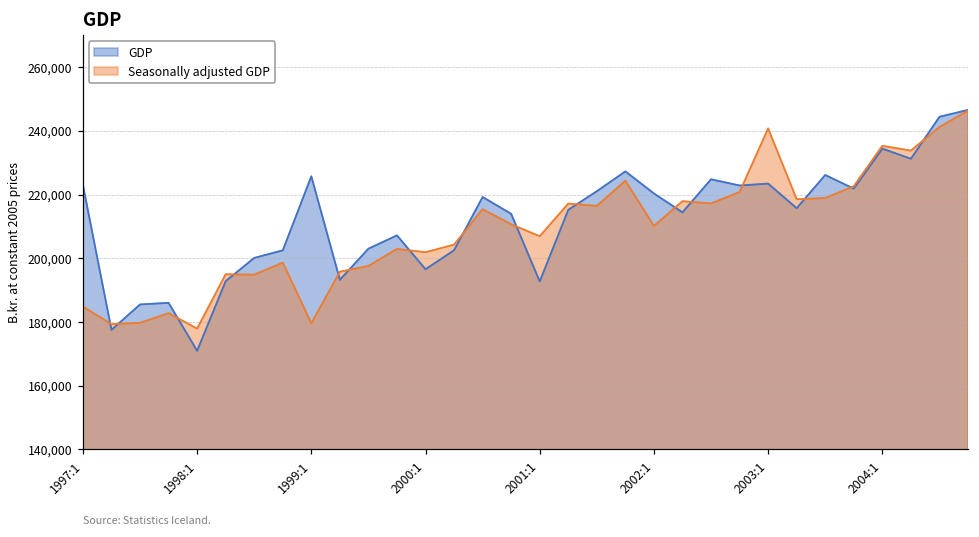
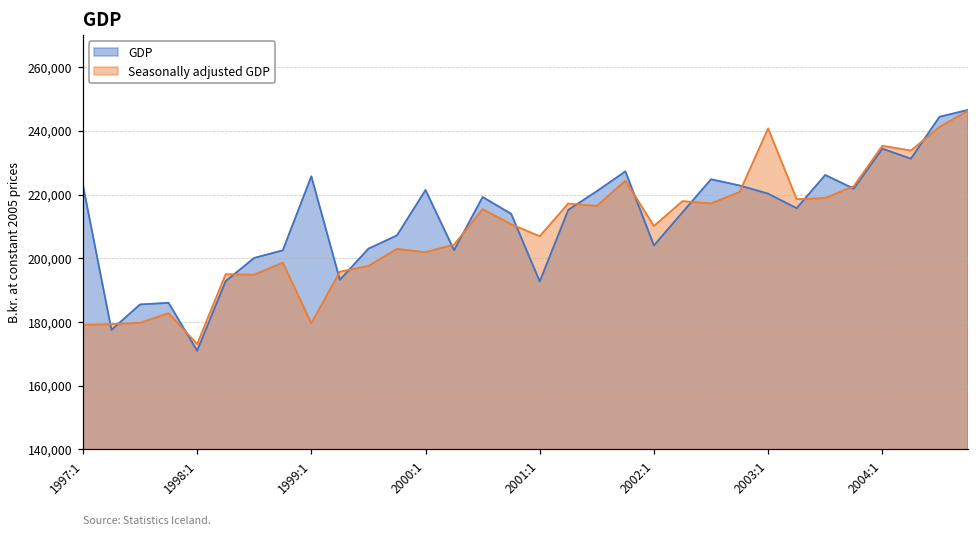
Seasonally adjusted GDP, 1997:1: 185,000 -> 179,000
Seasonally adjusted GDP, 1998:1: 178,000 -> 173,000
GDP, 2000:1: 197,000 -> 221,000
GDP, 2002:1: 220,000 -> 204,000
GDP, 2003:1: 223,000 -> 220,000
